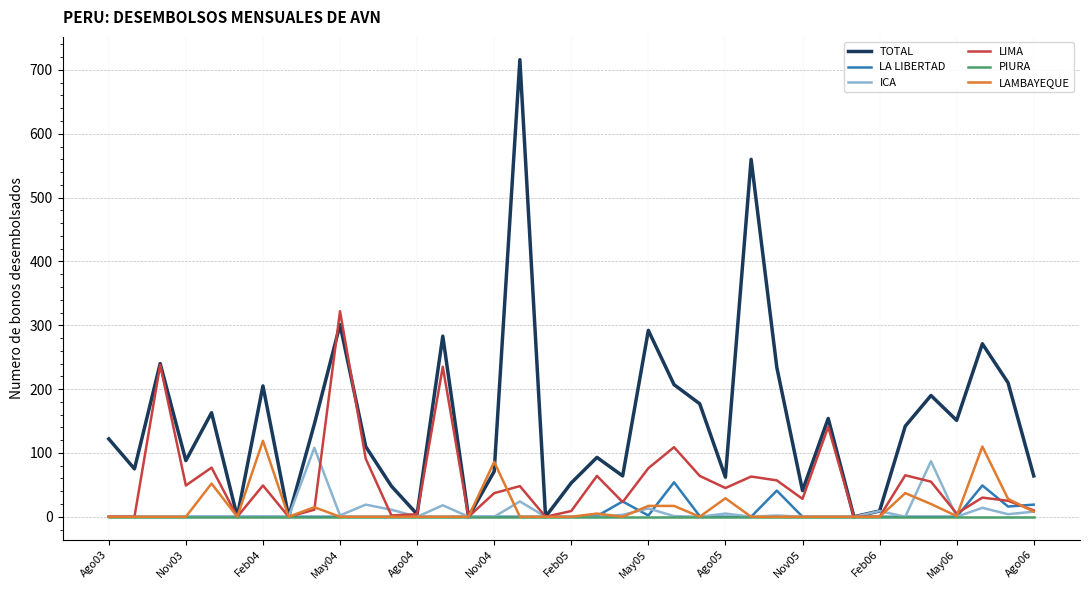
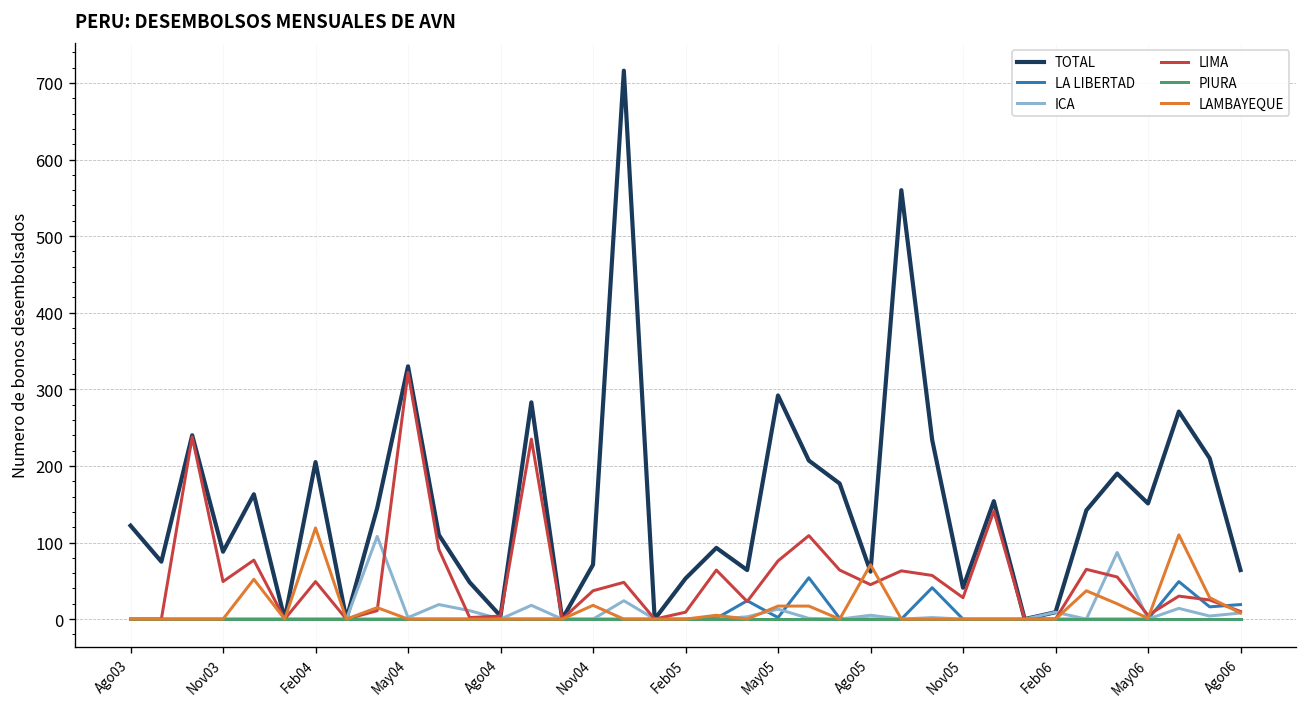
TOTAL, May04: 300 -> 330
LAMBAYEQUE, Nov04: 90 -> 20
LAMBAYEQUE, Ago05: 30 -> 70
